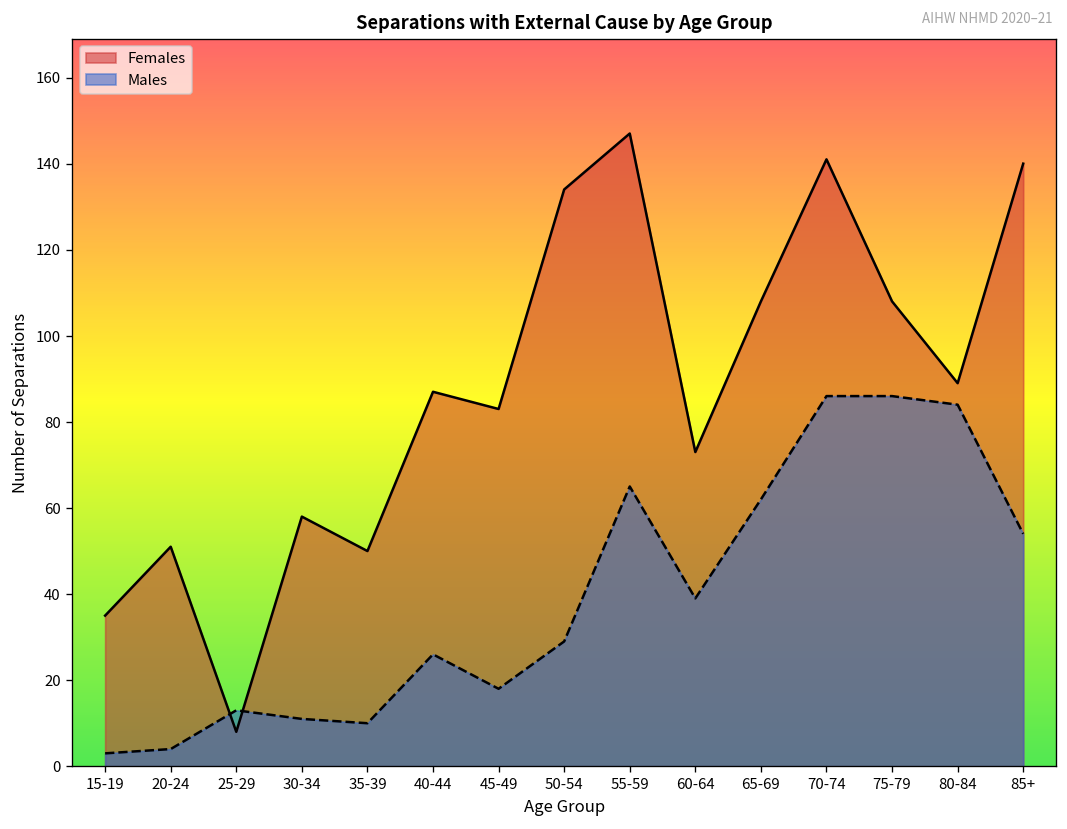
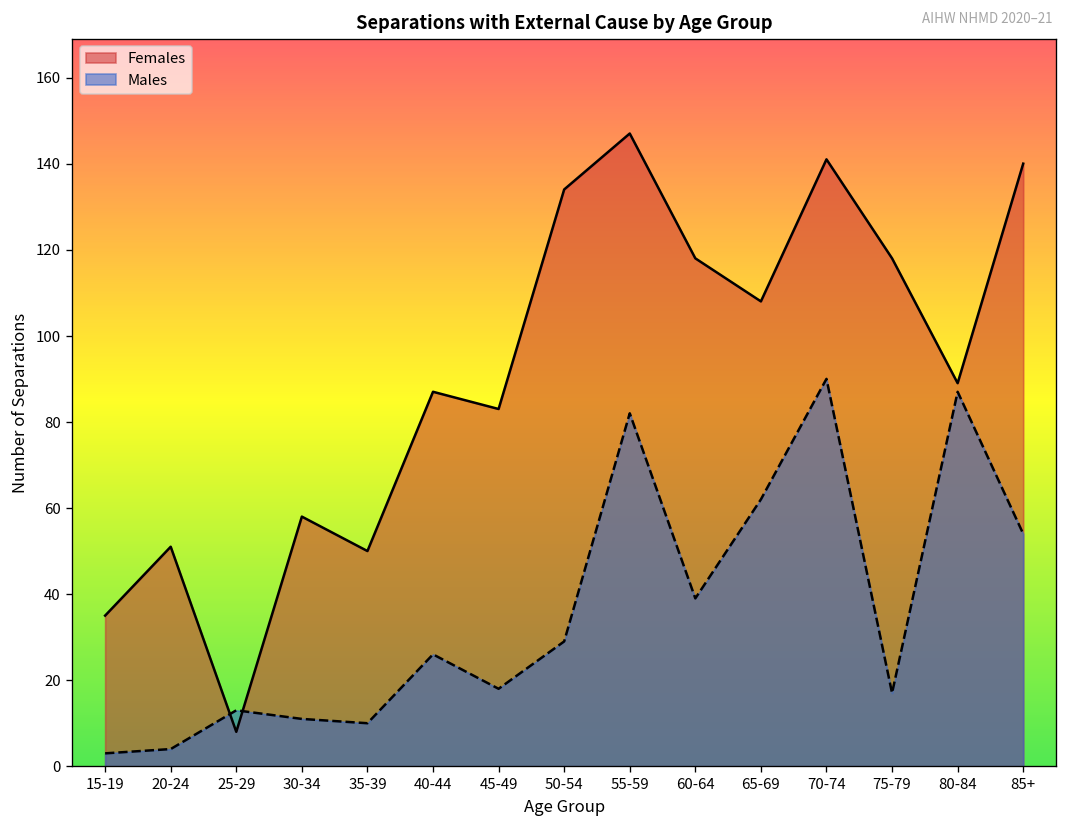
Males, 55-59: 65 -> 82
Females, 60-64: 73 -> 118
Males, 70-74: 86 -> 90
Females, 75-79: 108 -> 118
Males, 75-79: 86 -> 17
Males, 80-84: 84 -> 87
